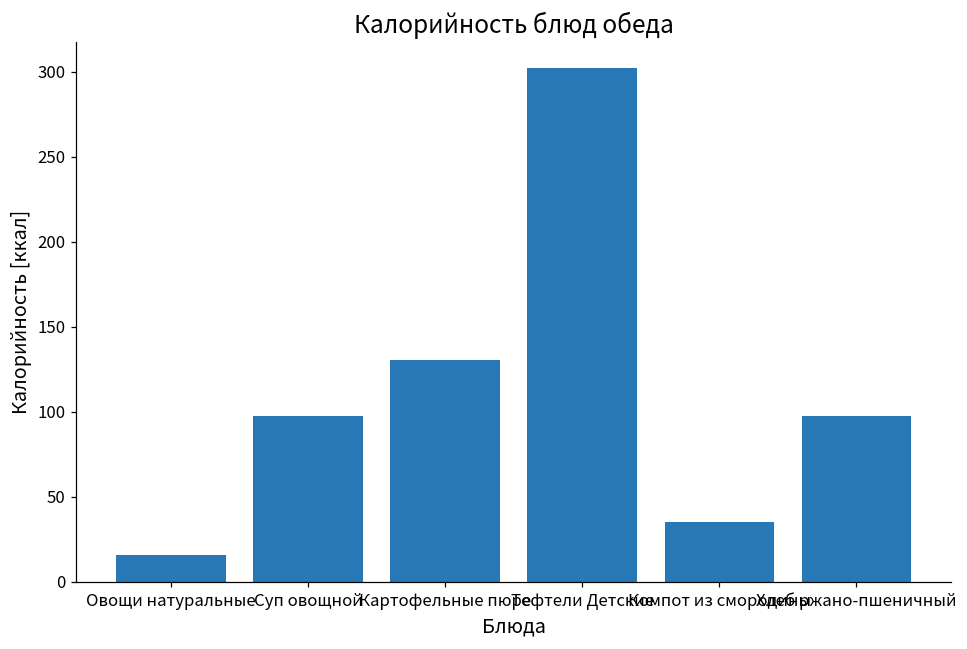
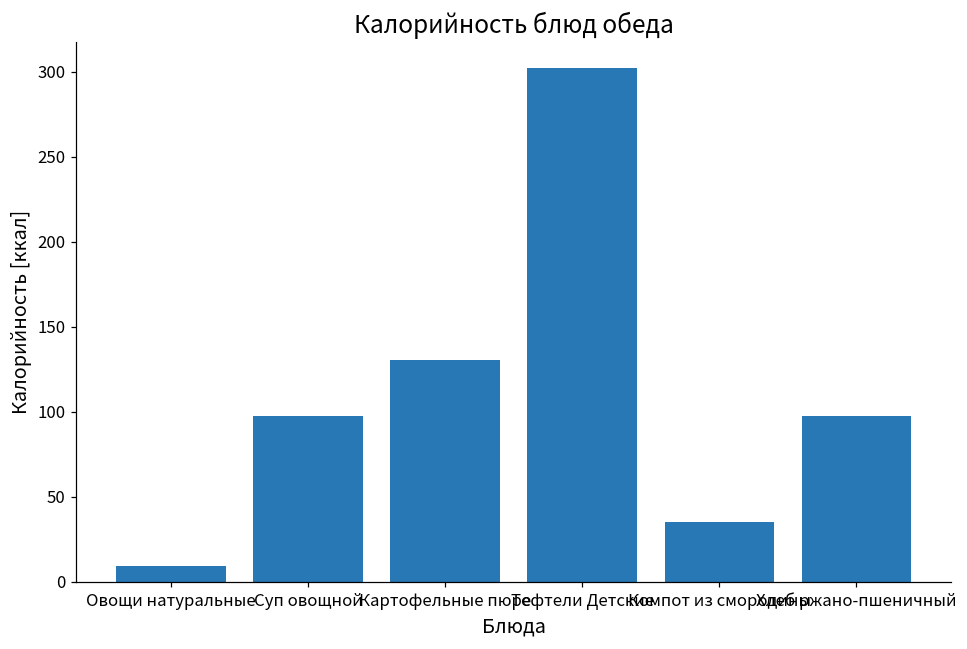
Овощи натуральные: 16 -> 9
